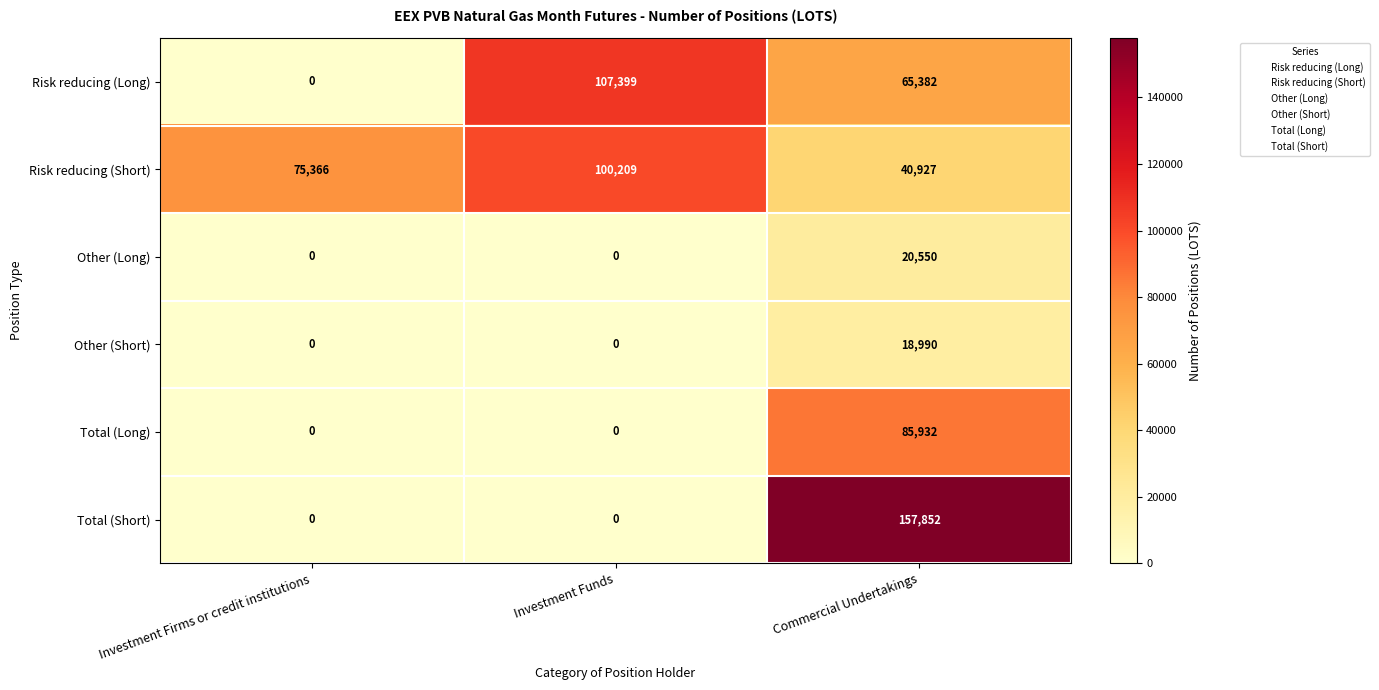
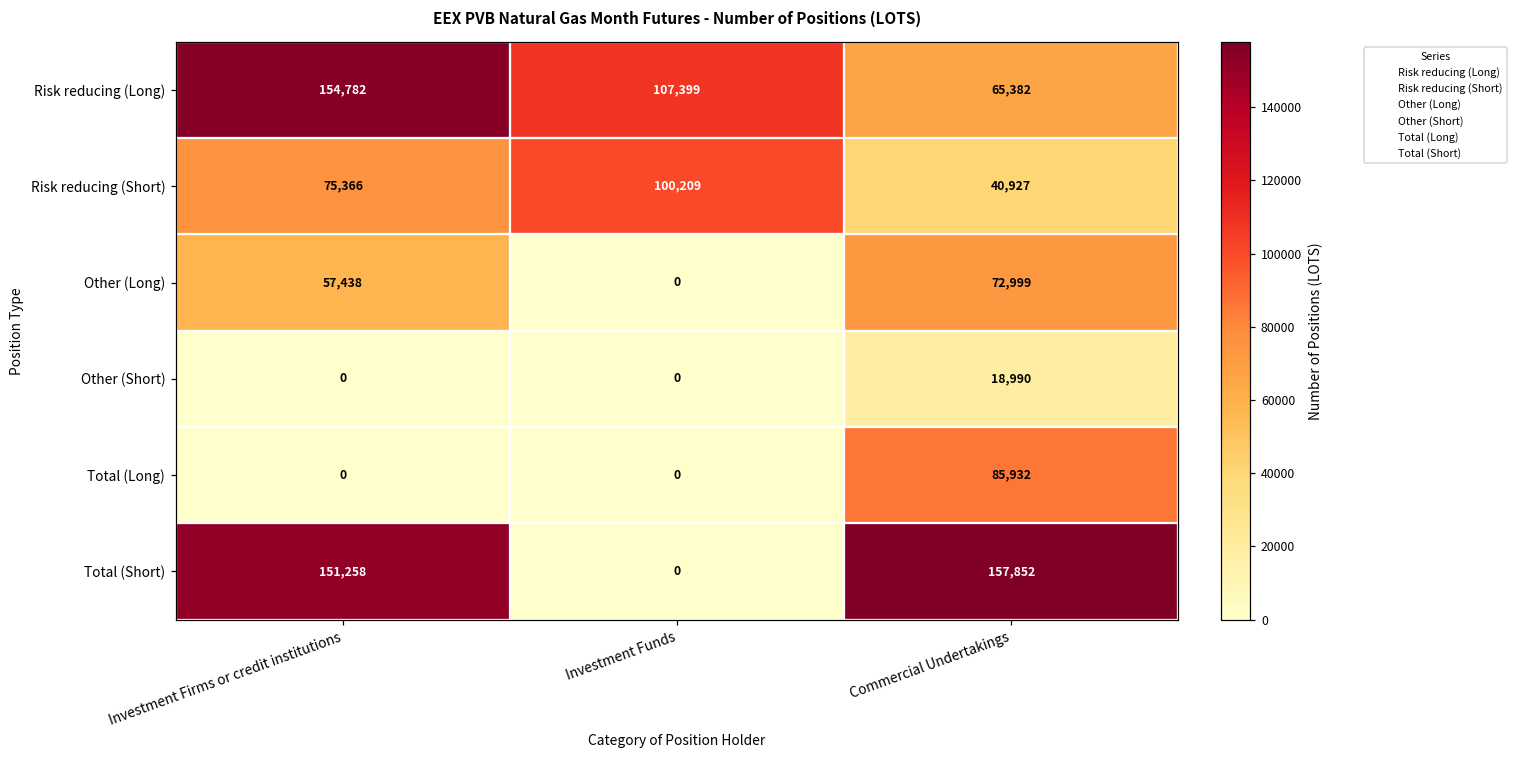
Risk reducing (Long), Investment Firms or credit institutions: 0 -> 154,782
Other (Long), Investment Firms or credit institutions: 0 -> 57,438
Other (Long), Commercial Undertakings: 20,550 -> 72,999
Total (Short), Investment Firms or credit institutions: 0 -> 151,258
